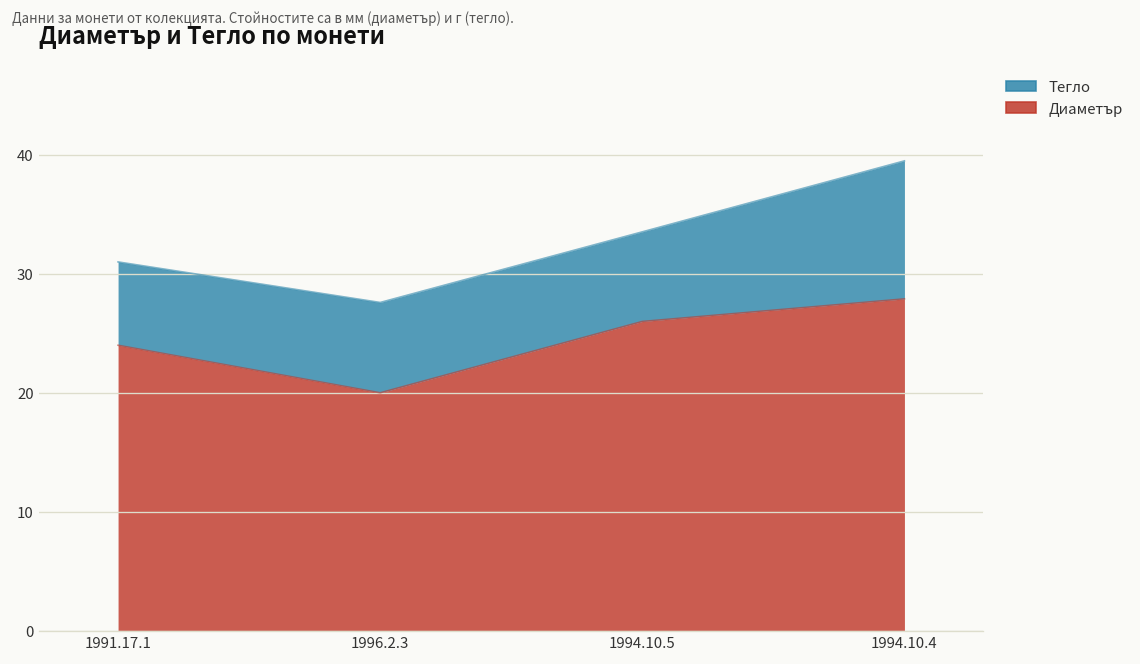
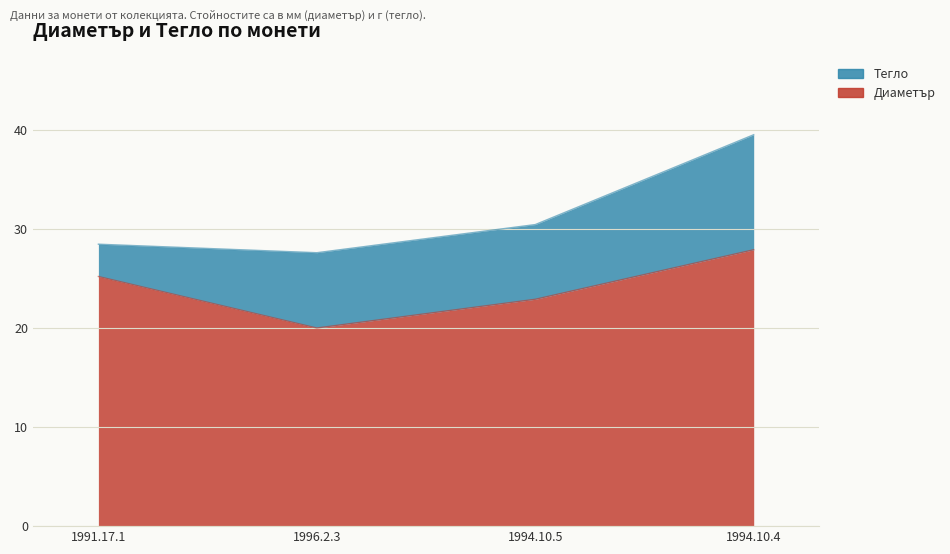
Диаметър, 1991.17.1: 24 -> 25
Тегло, 1991.17.1: 7 -> 3
Диаметър, 1994.10.5: 26 -> 23
